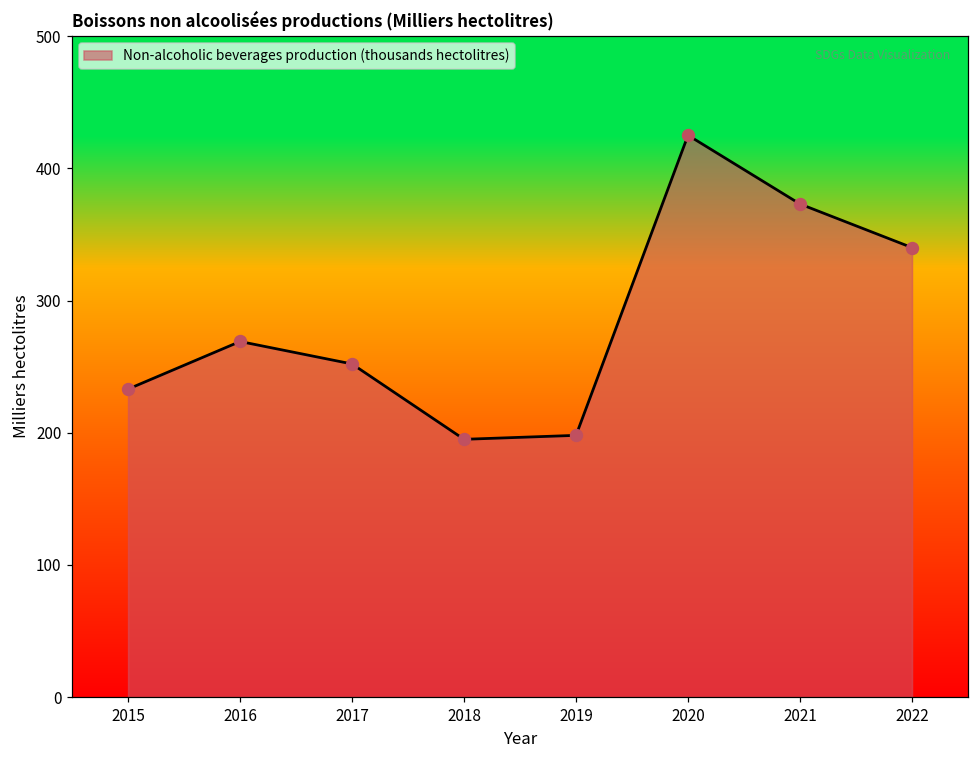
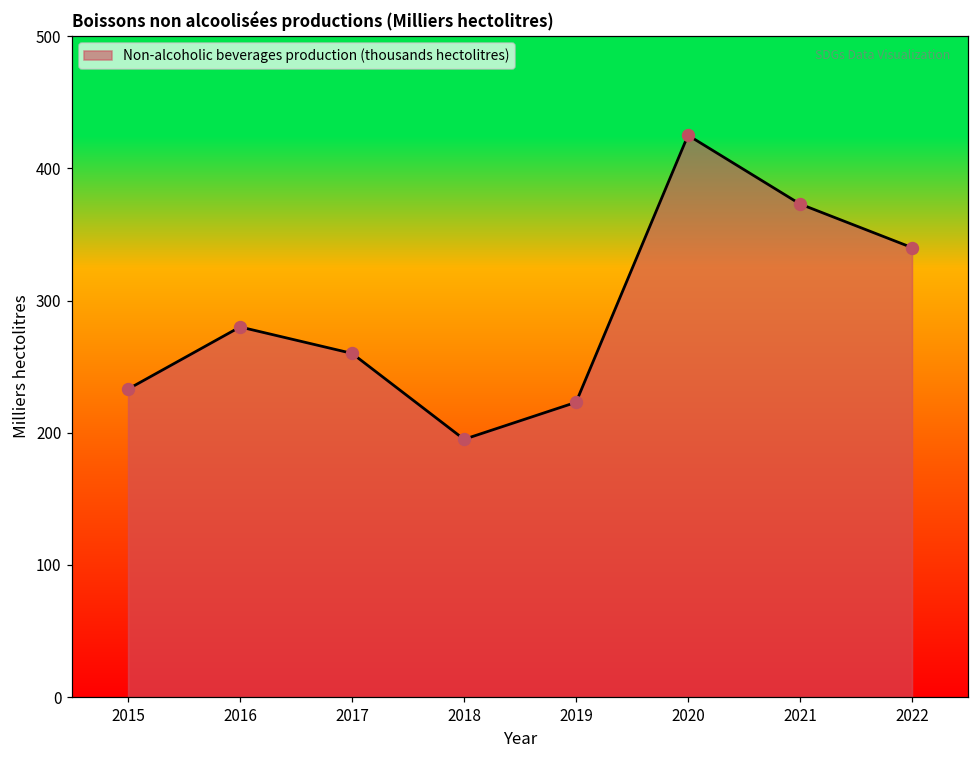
2016: 269 -> 280
2017: 252 -> 260
2019: 198 -> 223
